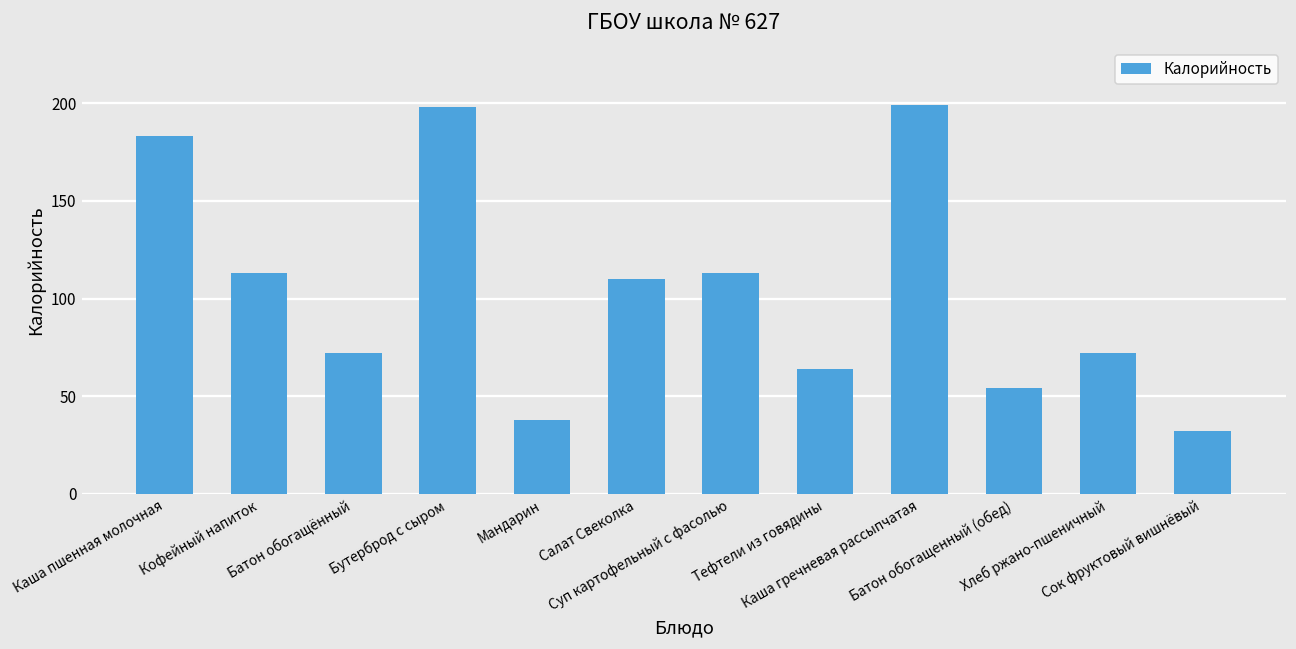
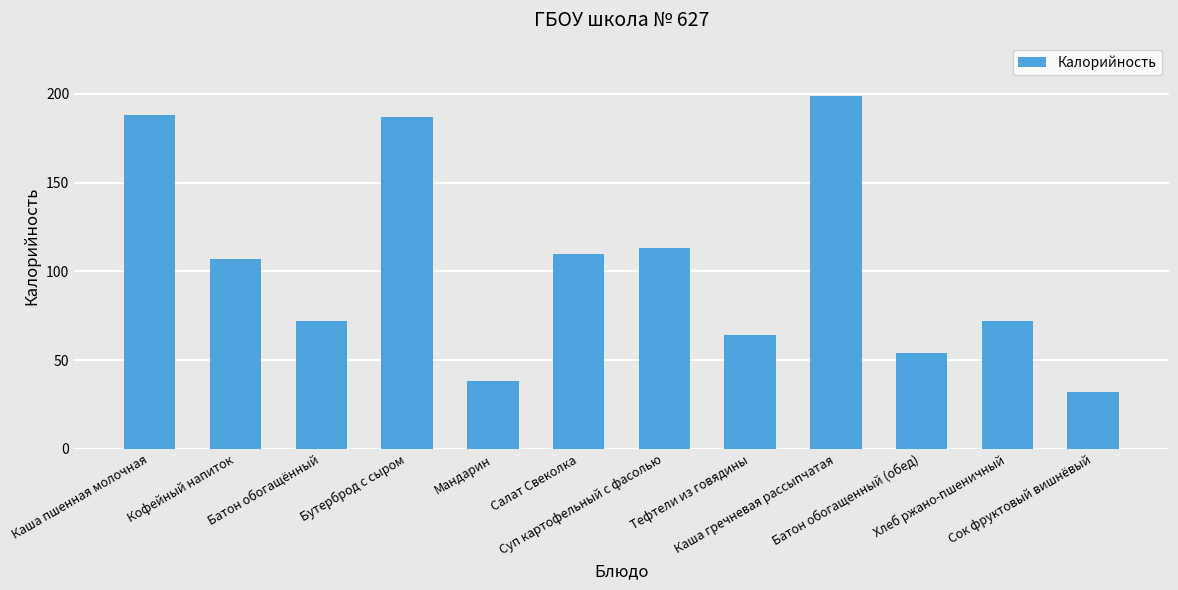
Каша пшенная молочная: 183 -> 188
Кофейный напиток: 113 -> 107
Бутерброд с сыром: 198 -> 187
